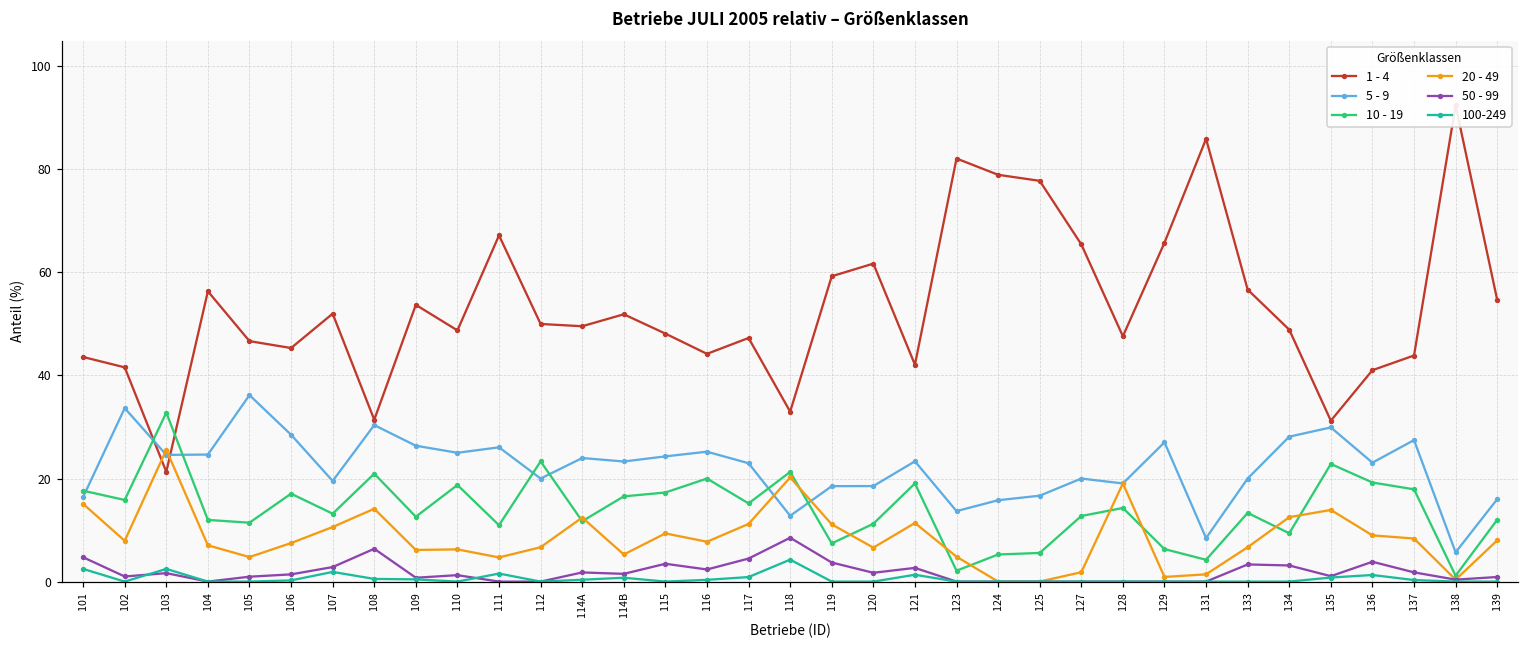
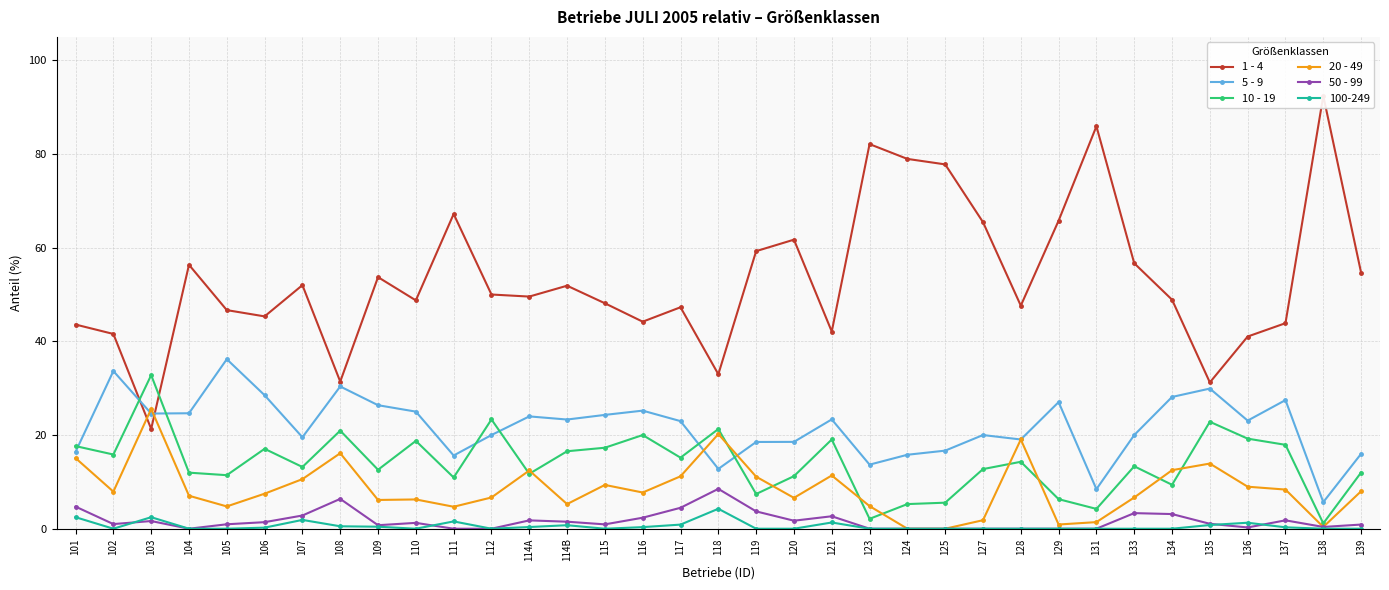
20 - 49, 108: 14 -> 16
5 - 9, 111: 26 -> 16
50 - 99, 115: 3 -> 1
50 - 99, 136: 4 -> 0
